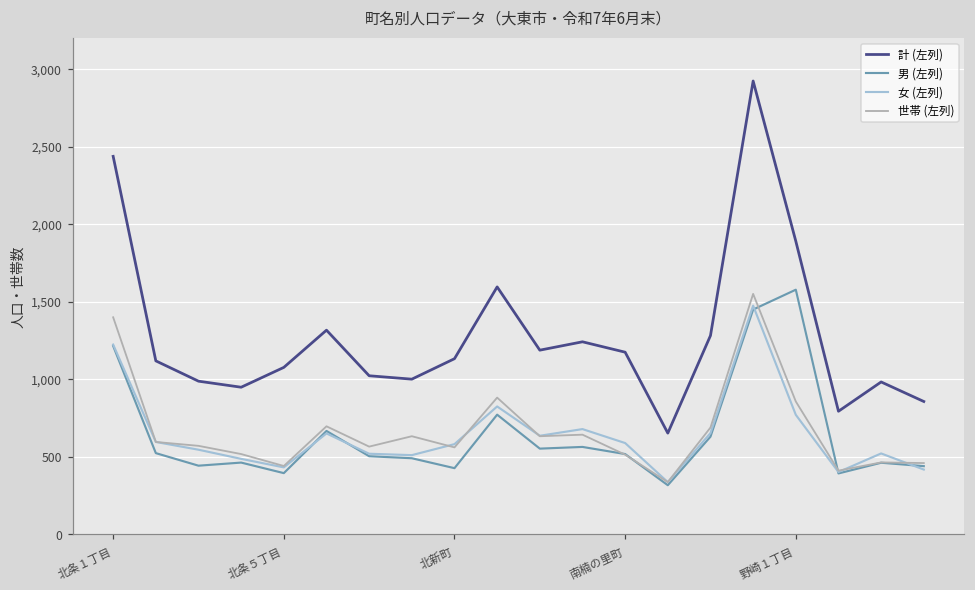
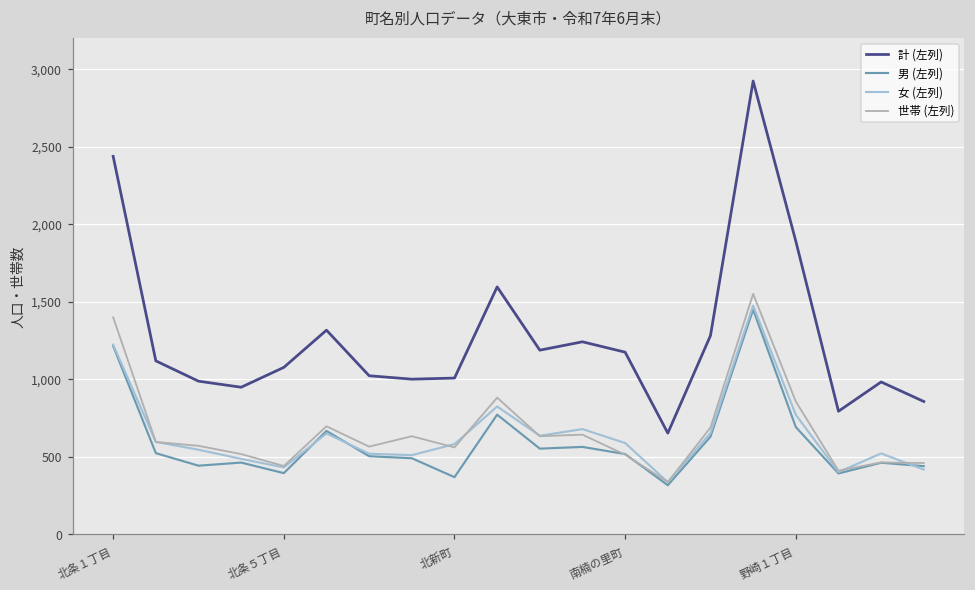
計 (左列), 北新町: 1,130 -> 1,010
男 (左列), 北新町: 430 -> 370
男 (左列), 野崎１丁目: 1,580 -> 690
